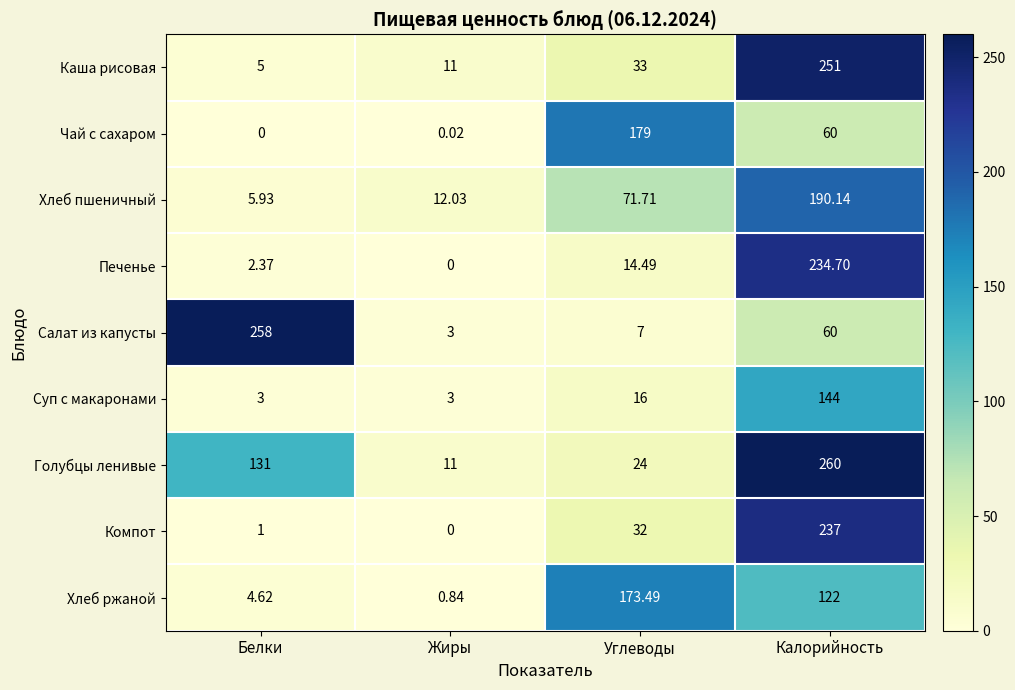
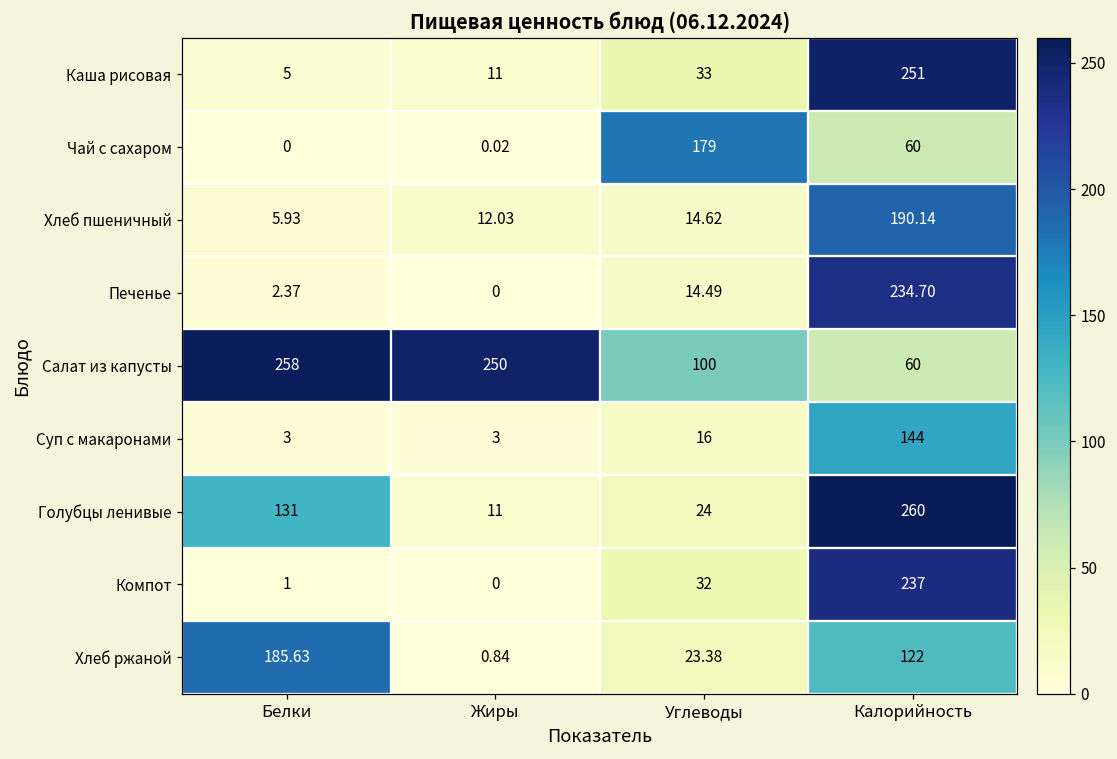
Хлеб пшеничный, Углеводы: 71.71 -> 14.62
Салат из капусты, Жиры: 3 -> 250
Салат из капусты, Углеводы: 7 -> 100
Хлеб ржаной, Белки: 4.62 -> 185.63
Хлеб ржаной, Углеводы: 173.49 -> 23.38
